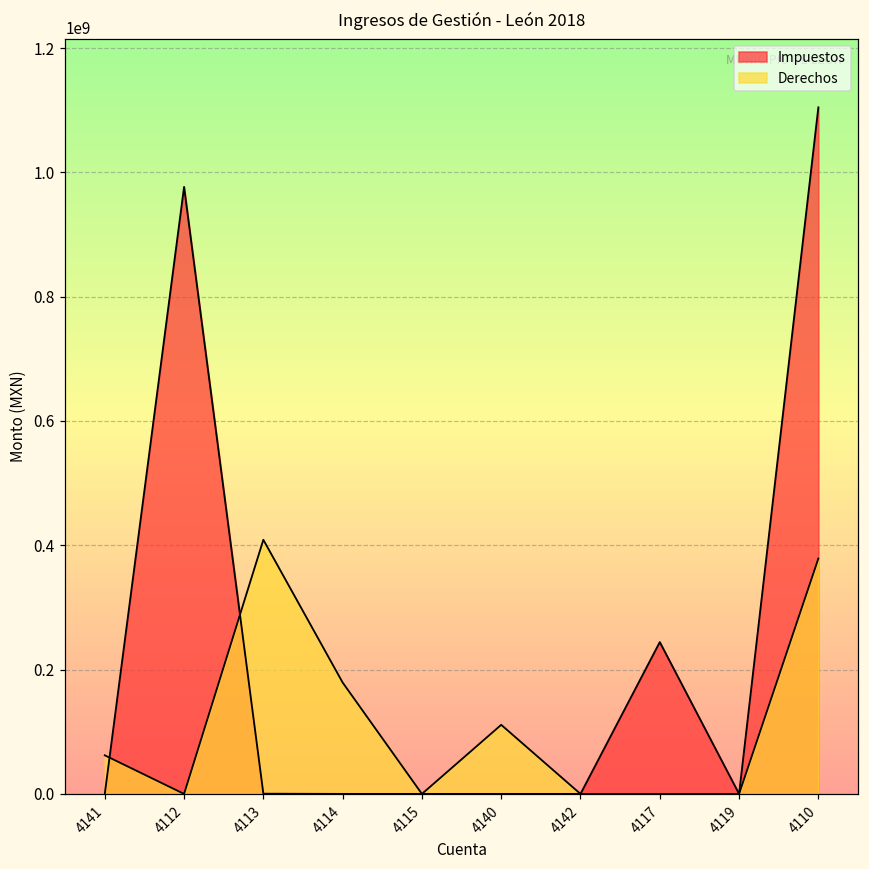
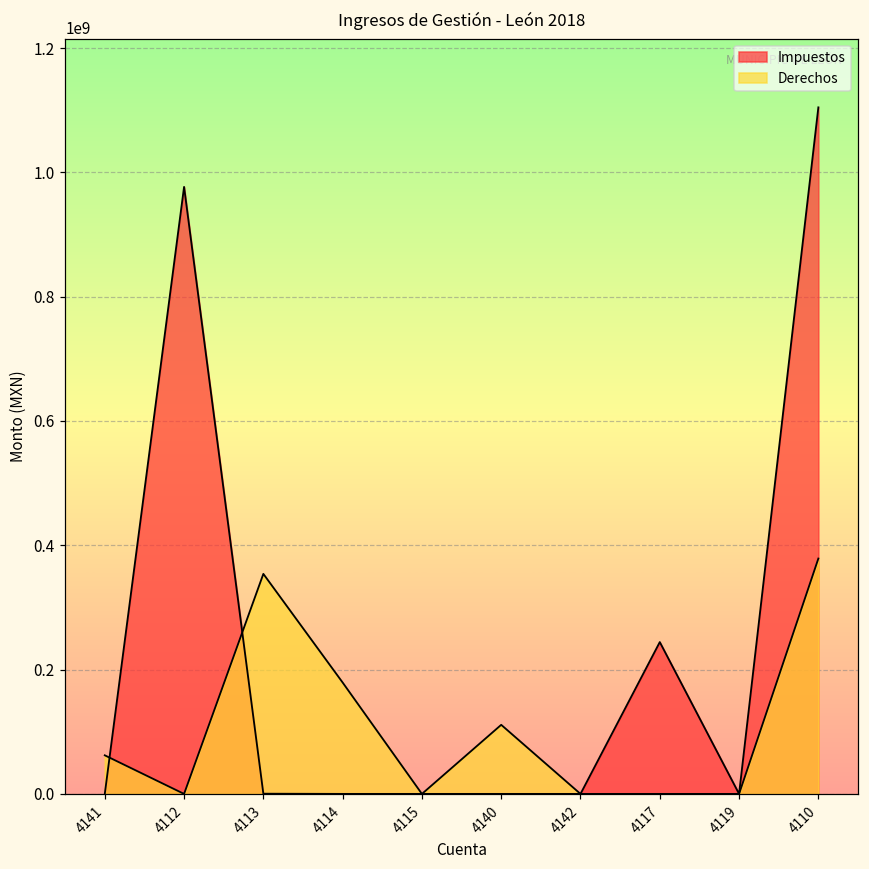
Derechos, 4113: 410000000 -> 350000000
